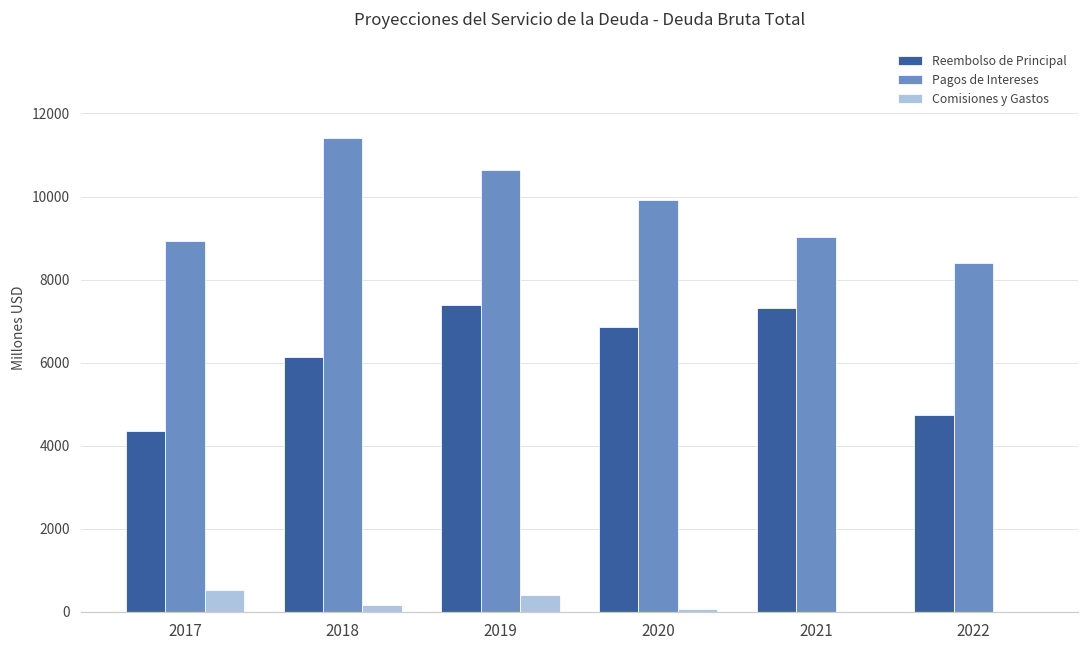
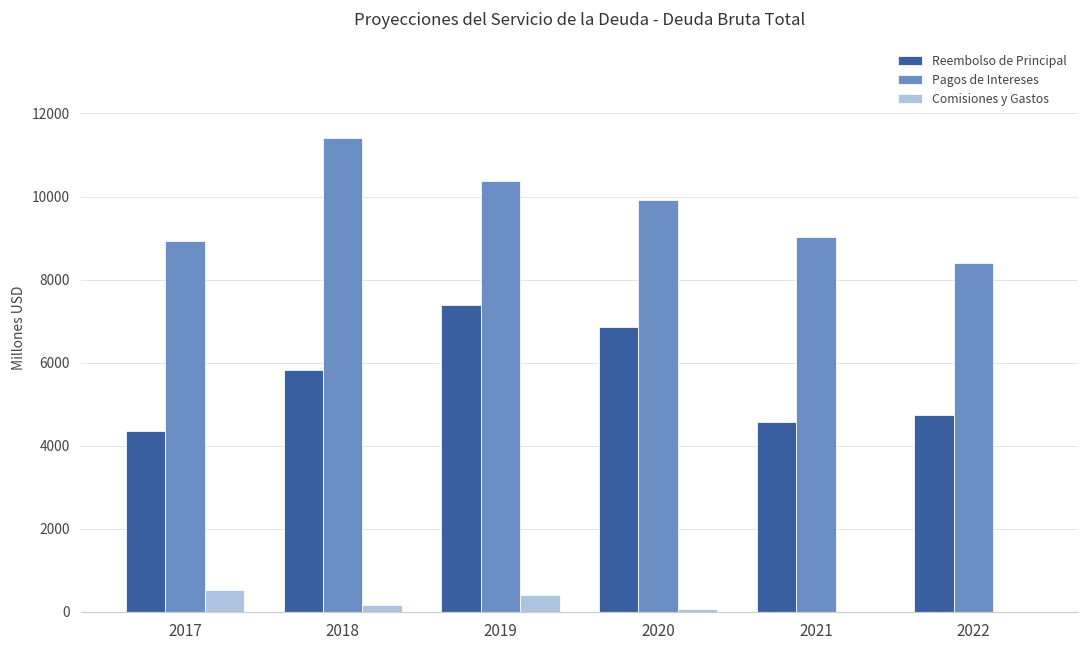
Reembolso de Principal, 2018: 6100 -> 5800
Pagos de Intereses, 2019: 10600 -> 10400
Reembolso de Principal, 2021: 7300 -> 4600
